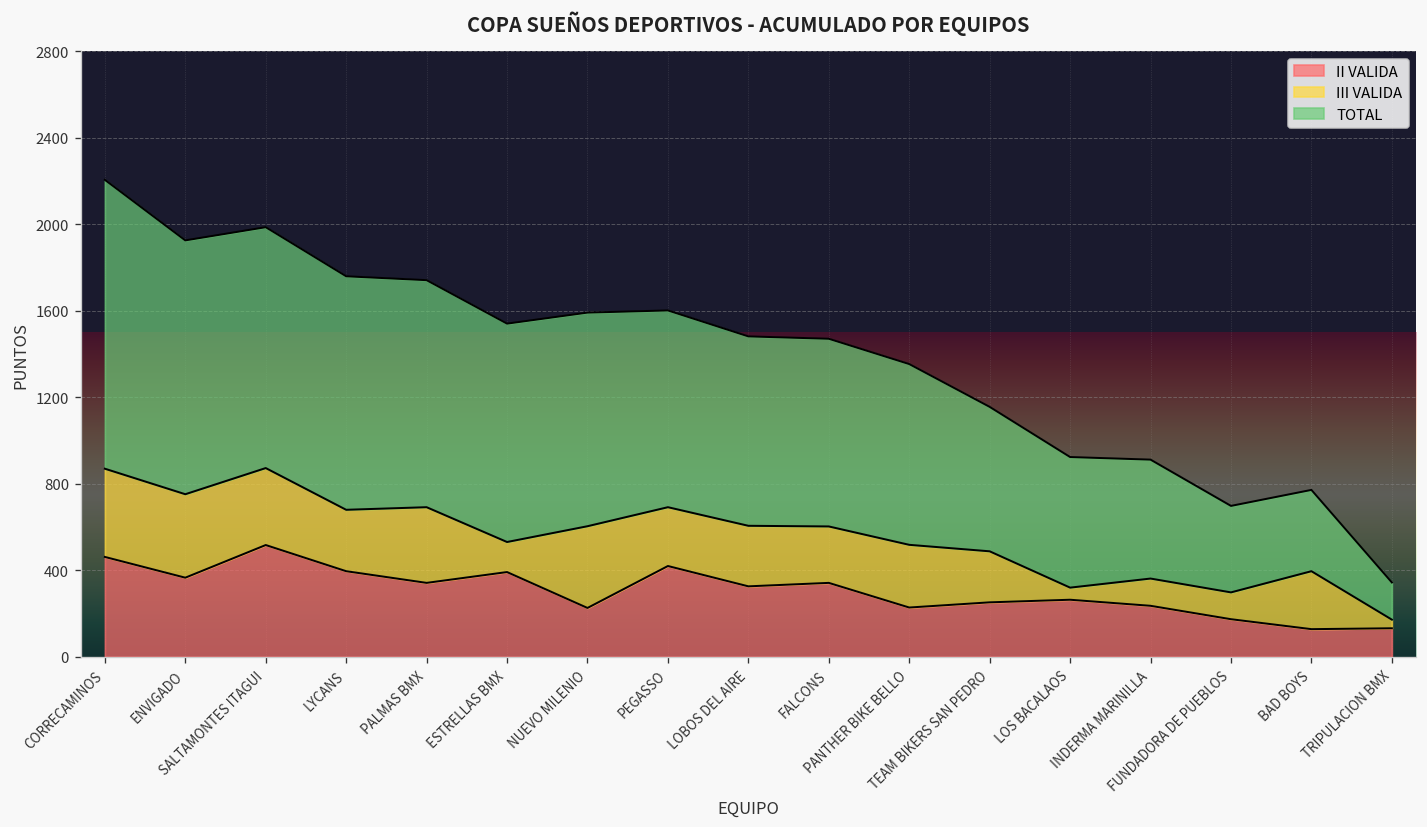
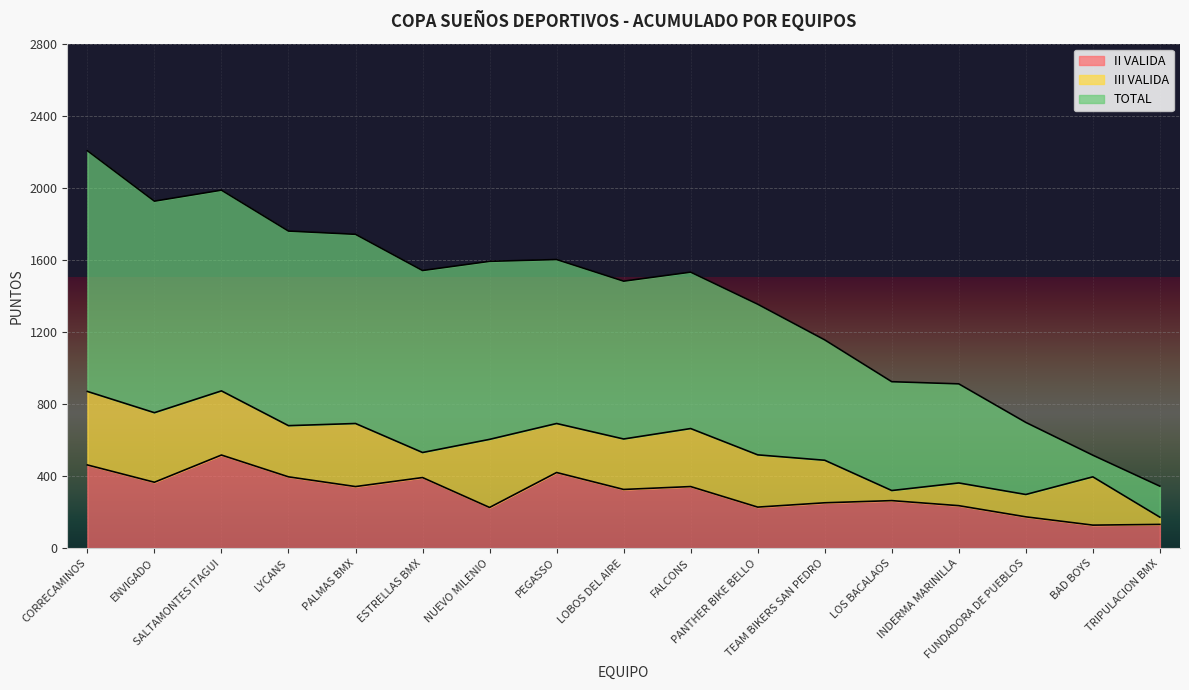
III VALIDA, FALCONS: 260 -> 320
TOTAL, BAD BOYS: 380 -> 120
